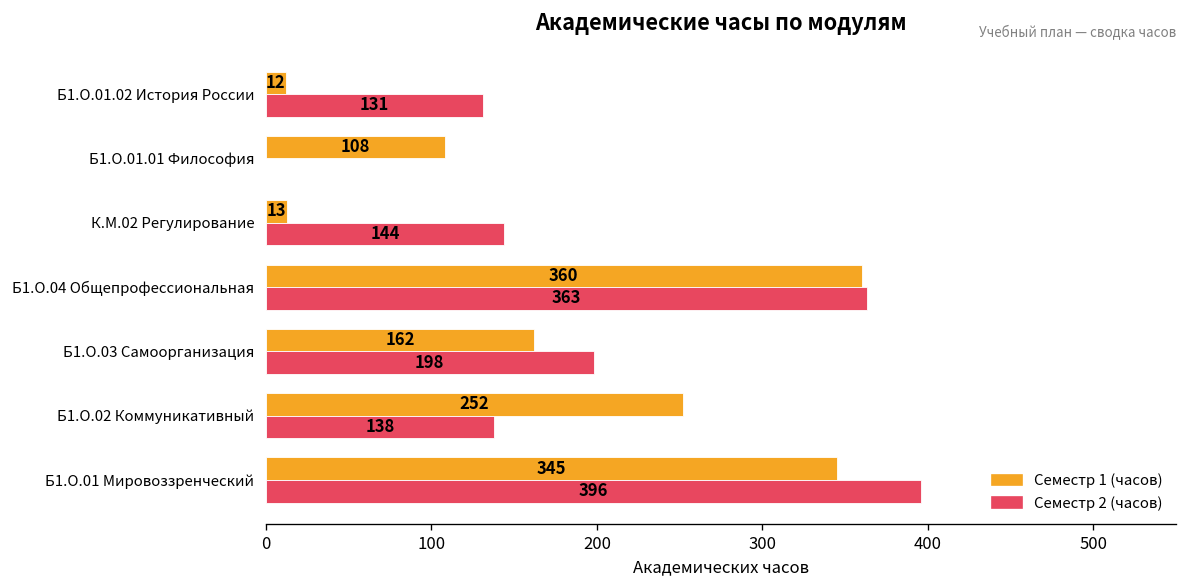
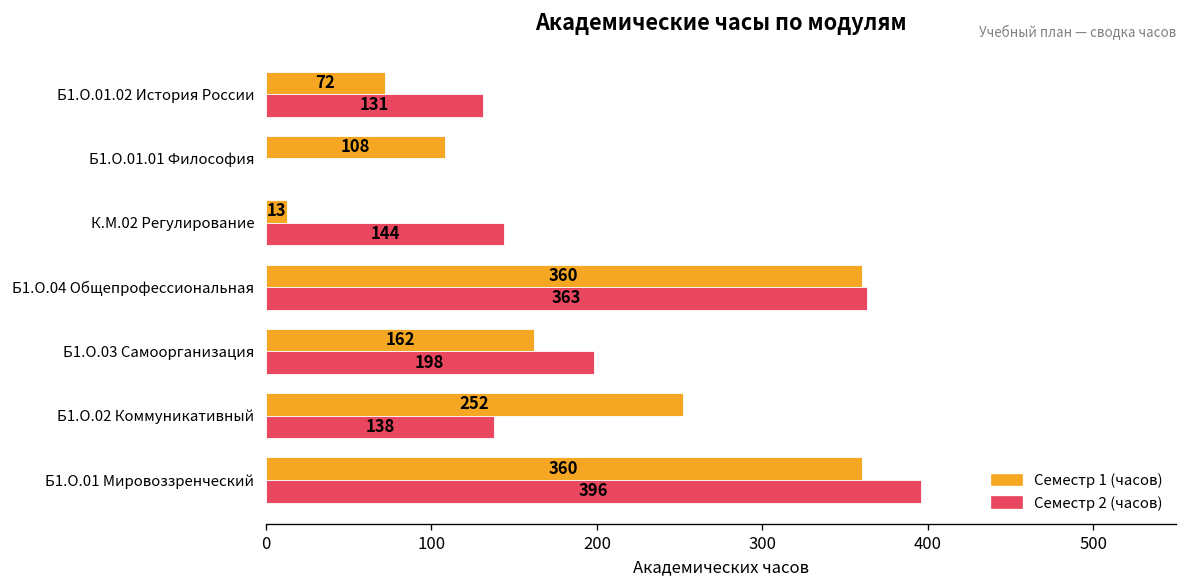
Семестр 1 (часов), Б1.О.01.02 История России: 12 -> 72
Семестр 1 (часов), Б1.О.01 Мировоззренческий: 345 -> 360
